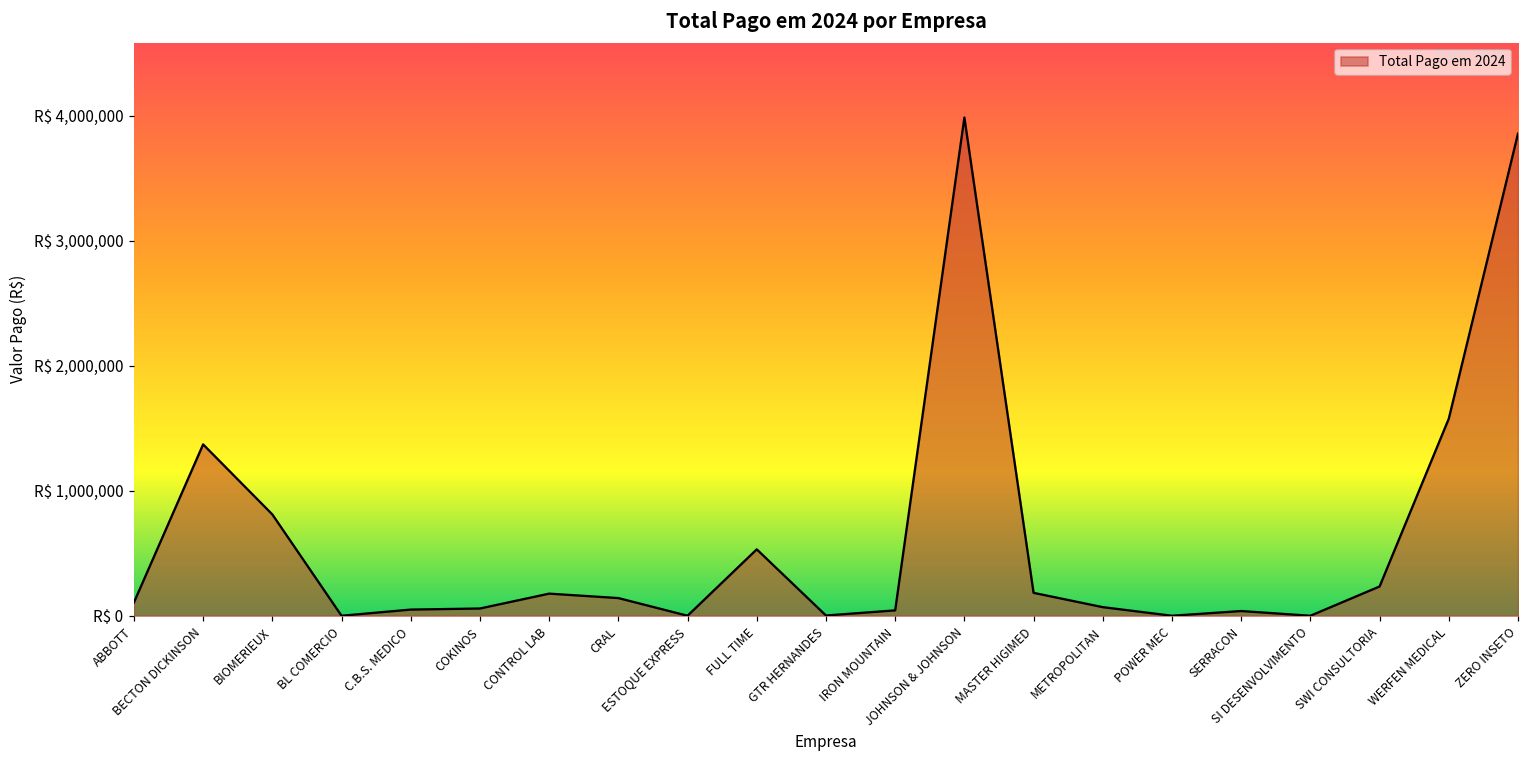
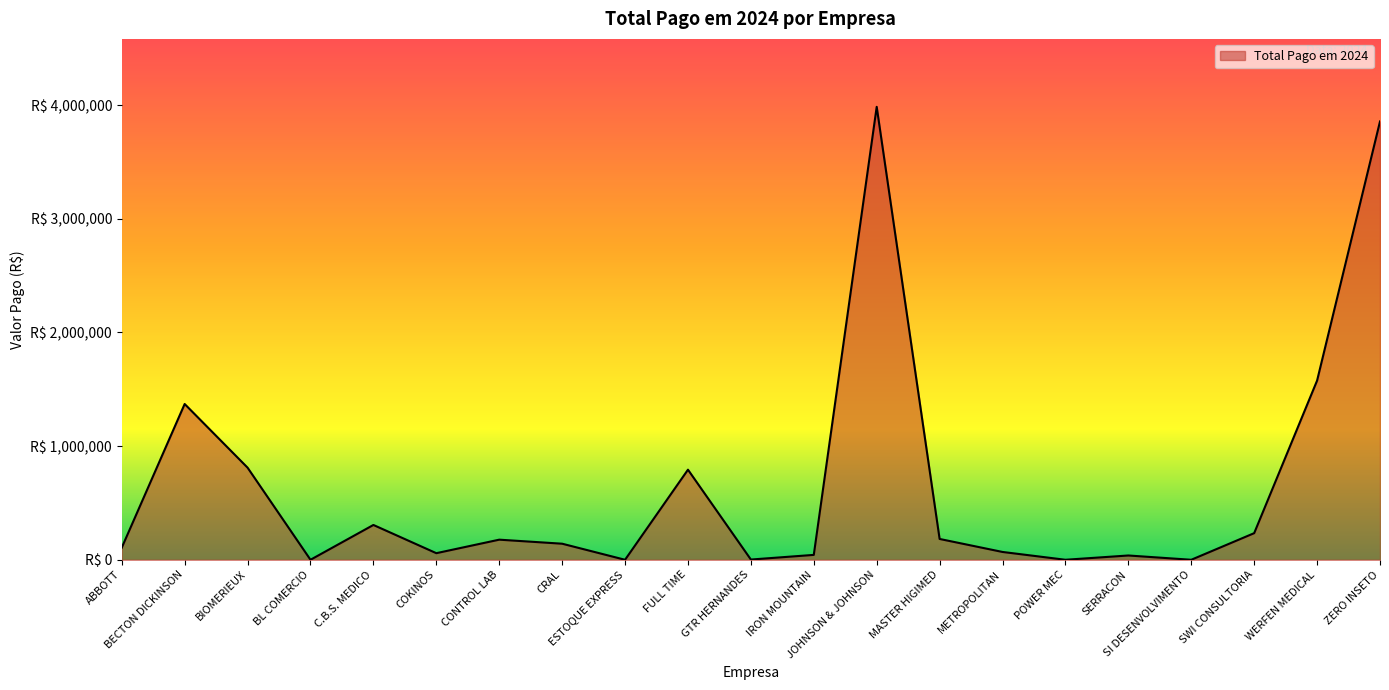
C.B.S. MEDICO: R$ 50,000 -> R$ 310,000
FULL TIME: R$ 530,000 -> R$ 790,000
